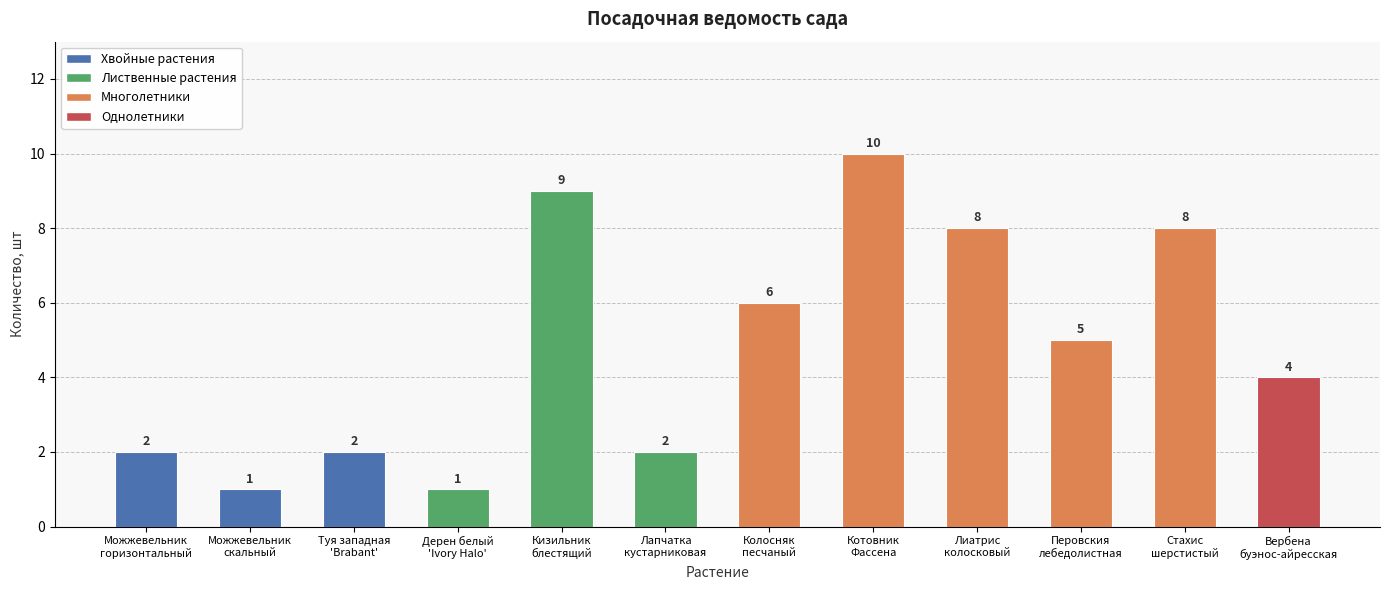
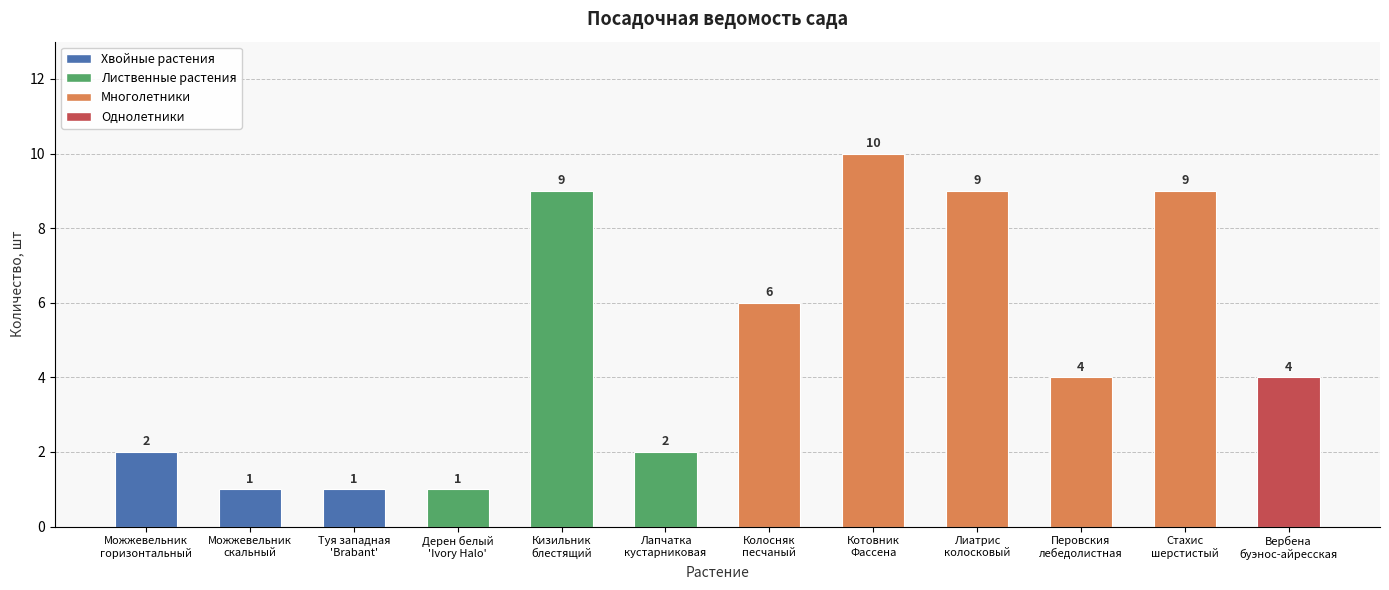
Туя западная 'Brabant': 2 -> 1
Лиатрис колосковый: 8 -> 9
Перовския лебедолистная: 5 -> 4
Стахис шерстистый: 8 -> 9
